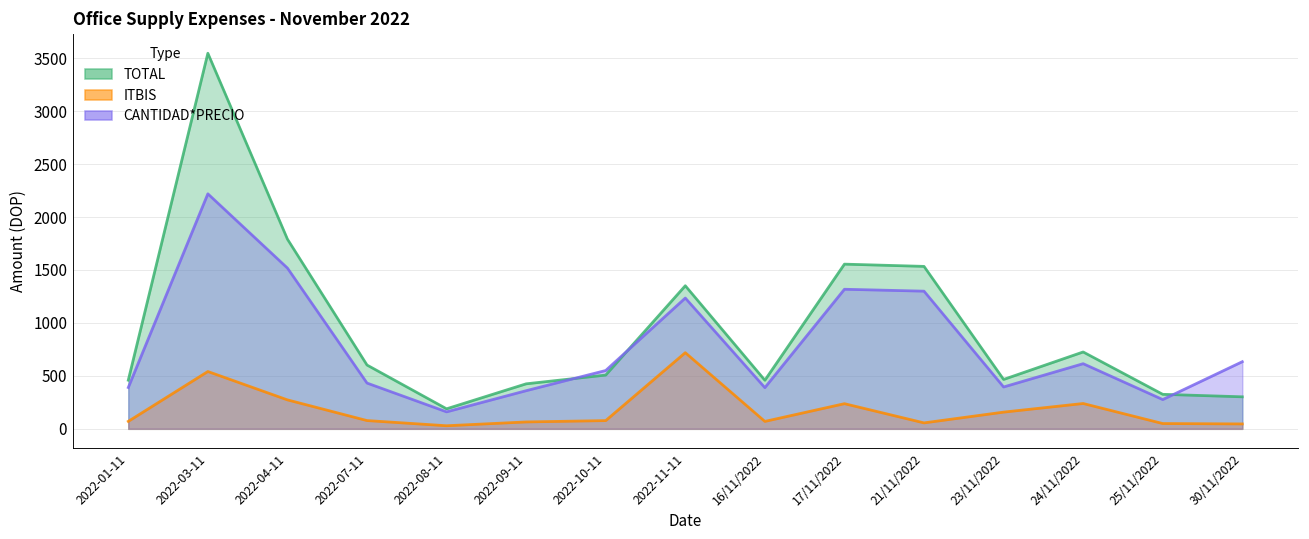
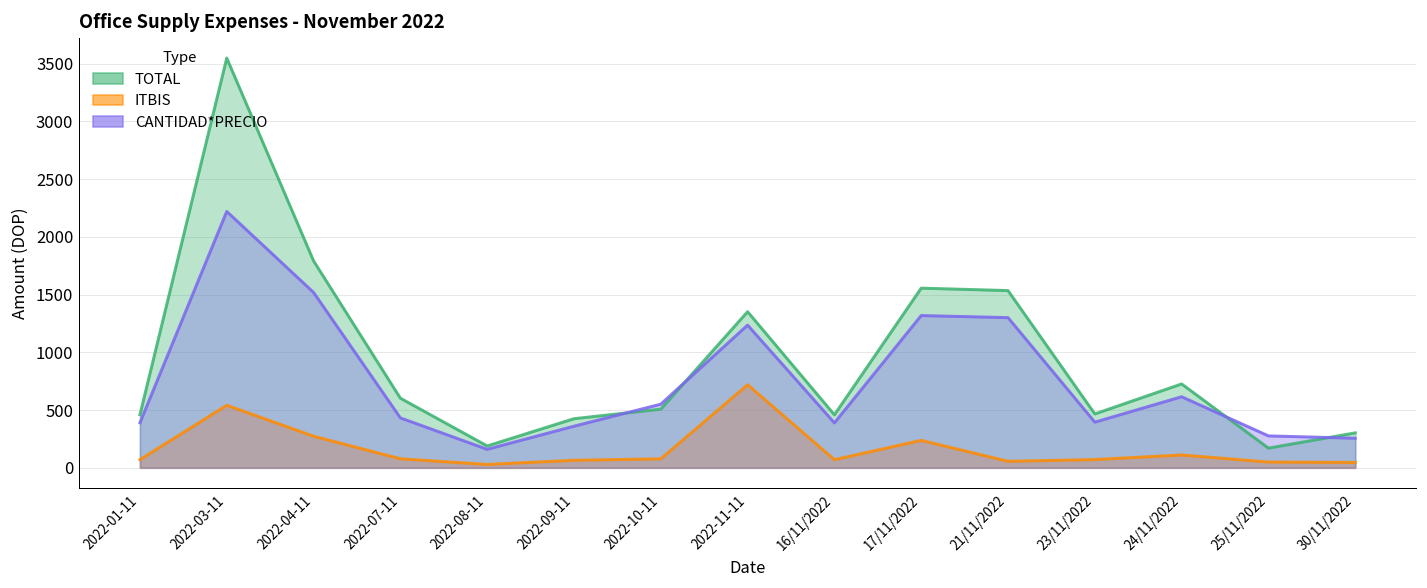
ITBIS, 23/11/2022: 200 -> 100
ITBIS, 24/11/2022: 200 -> 100
TOTAL, 25/11/2022: 300 -> 200
CANTIDAD*PRECIO, 30/11/2022: 600 -> 300
